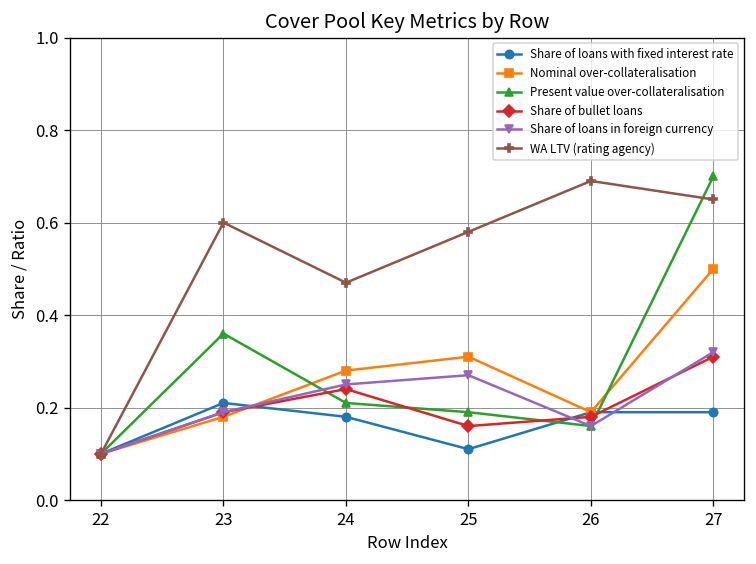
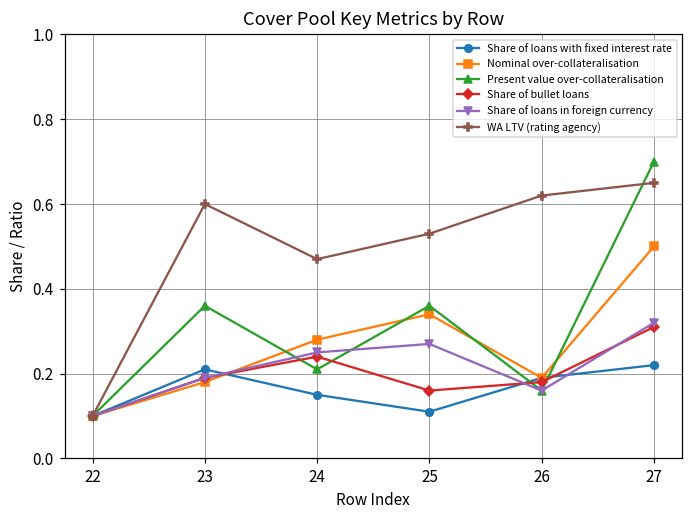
Share of loans with fixed interest rate, 24: 0.18 -> 0.15
Nominal over-collateralisation, 25: 0.31 -> 0.34
Present value over-collateralisation, 25: 0.19 -> 0.36
WA LTV (rating agency), 25: 0.58 -> 0.53
WA LTV (rating agency), 26: 0.69 -> 0.62
Share of loans with fixed interest rate, 27: 0.19 -> 0.22
